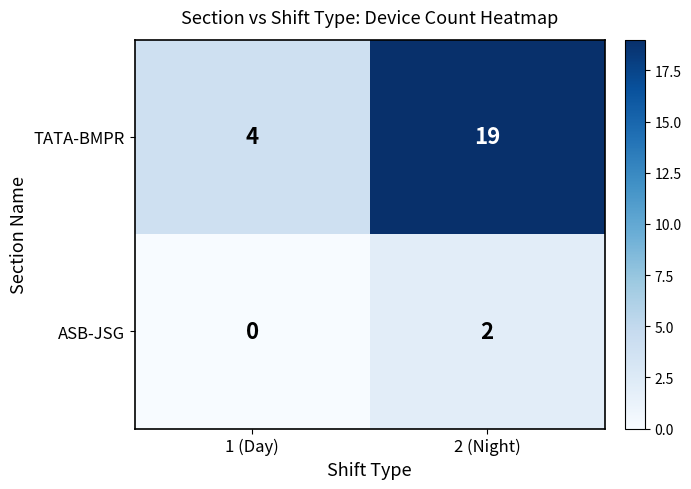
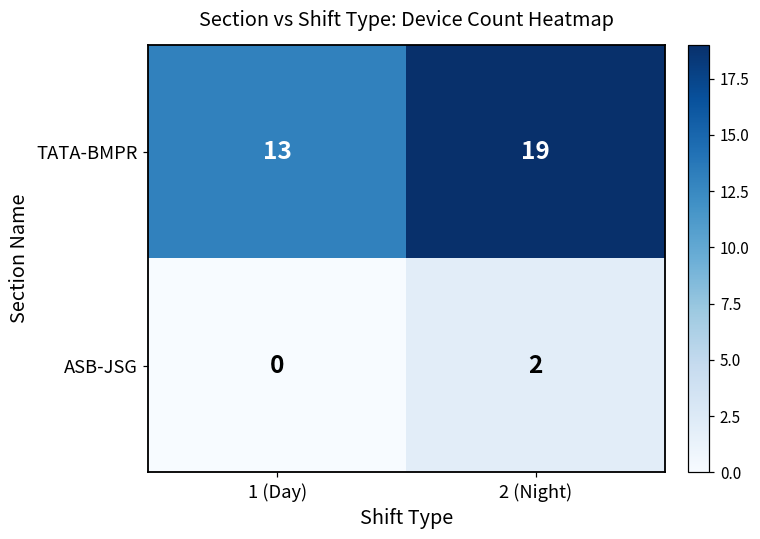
TATA-BMPR, 1 (Day): 4 -> 13
